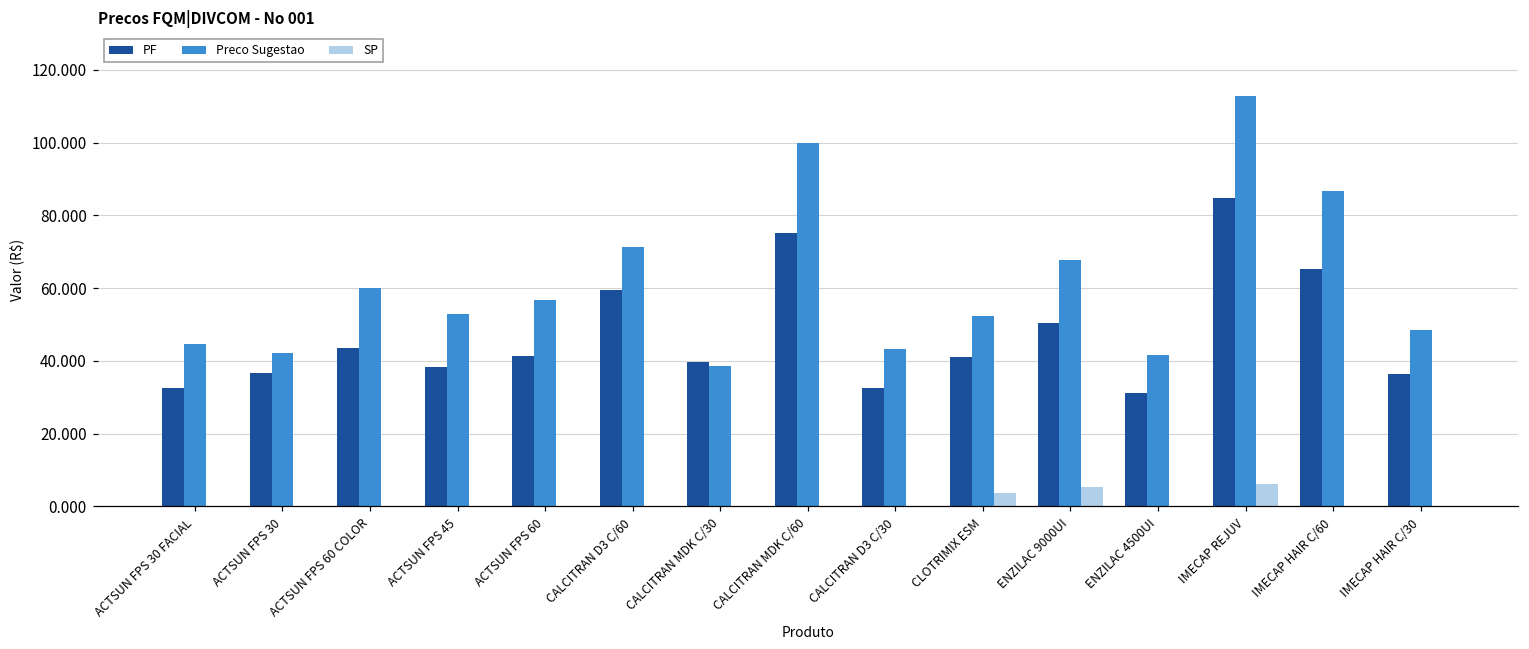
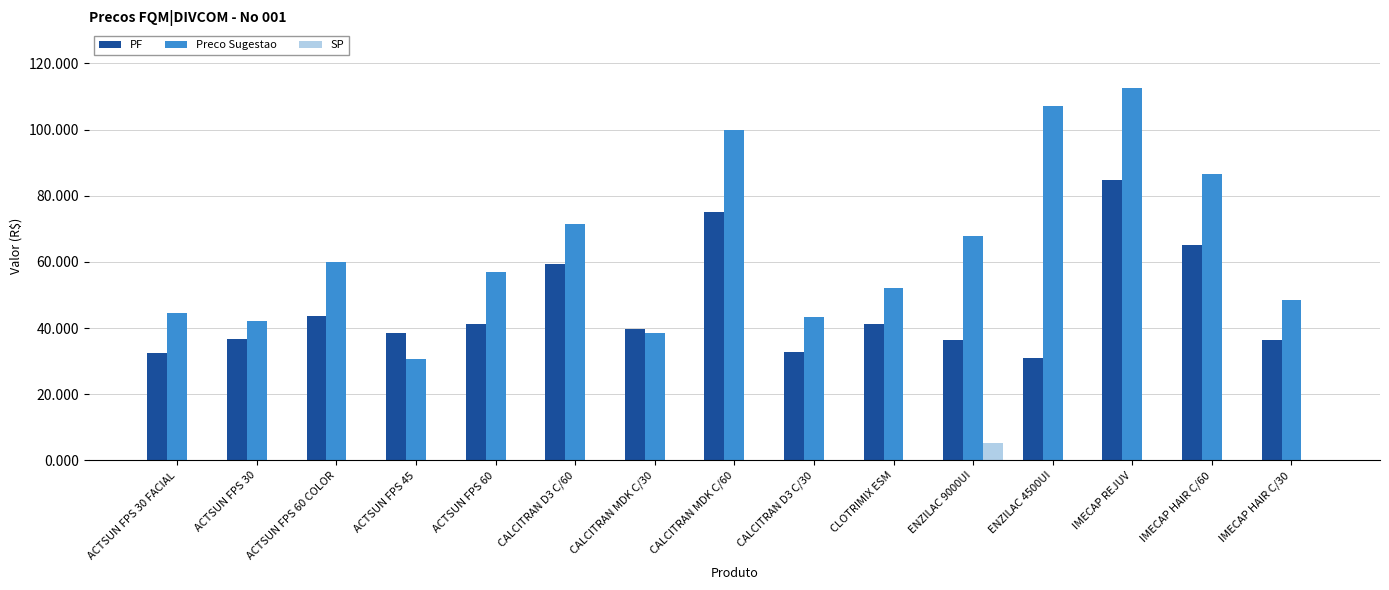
Preco Sugestao, ACTSUN FPS 45: 53 -> 31
SP, CLOTRIMIX ESM: 4 -> 0
PF, ENZILAC 9000UI: 50 -> 36
Preco Sugestao, ENZILAC 4500UI: 42 -> 107
SP, IMECAP REJUV: 6 -> 0
